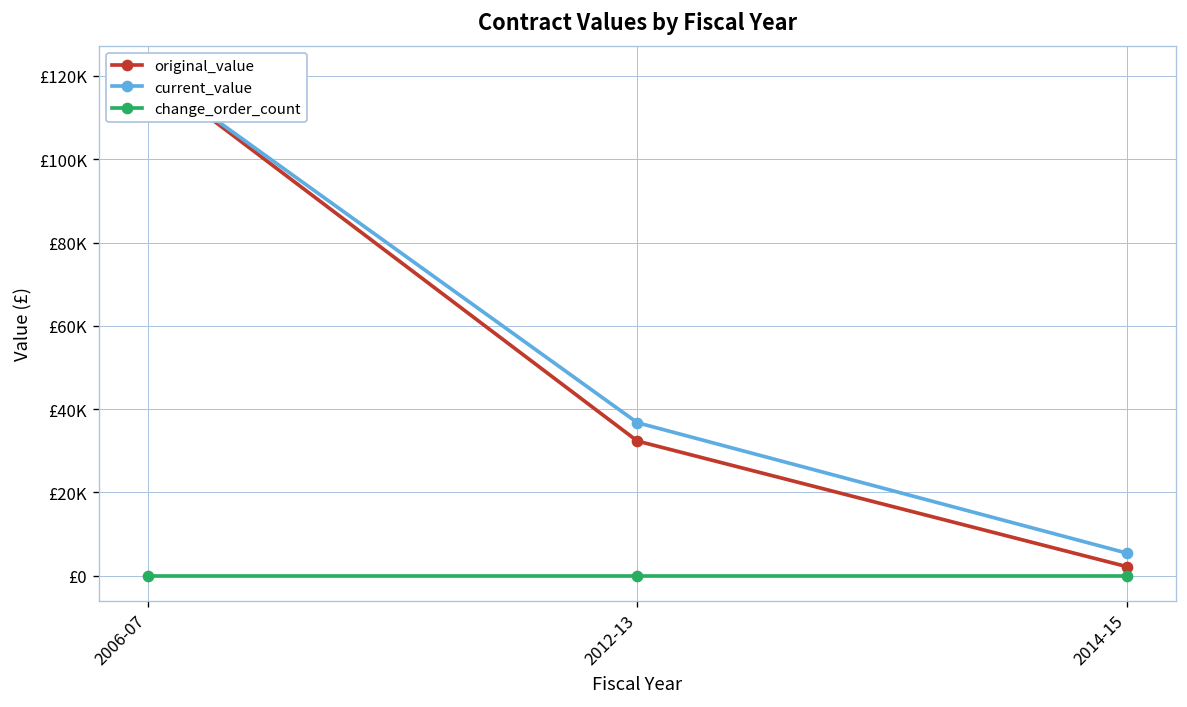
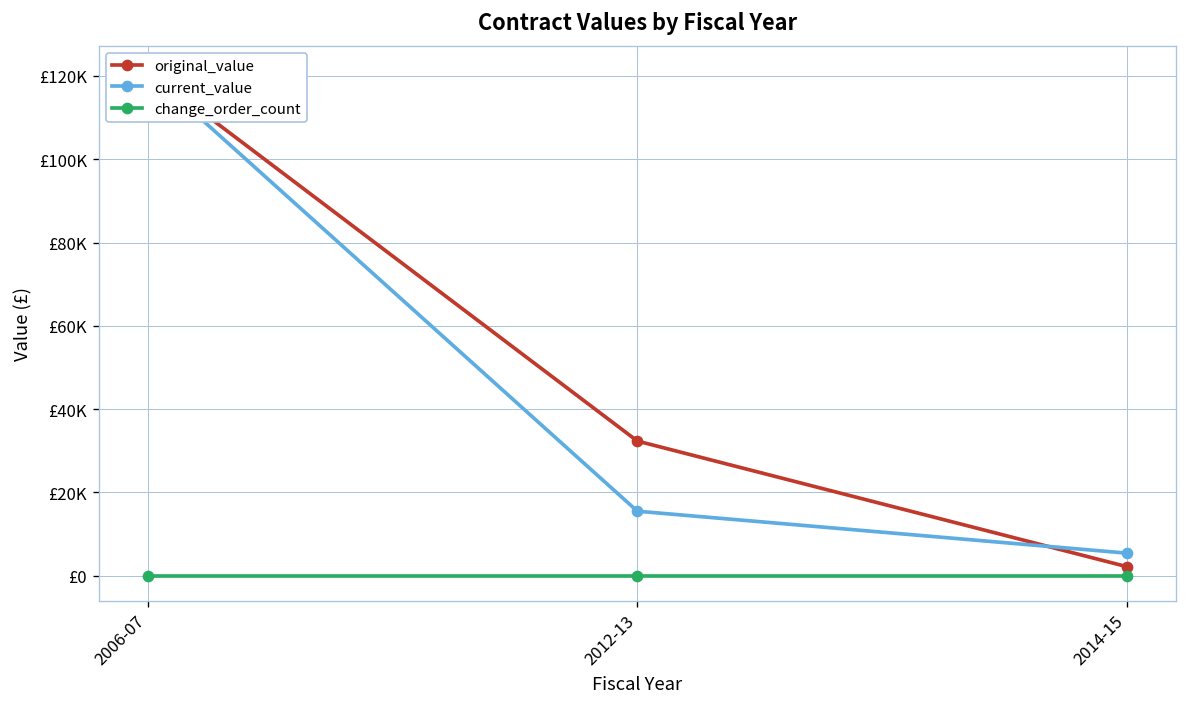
current_value, 2012-13: £37000 -> £16000
